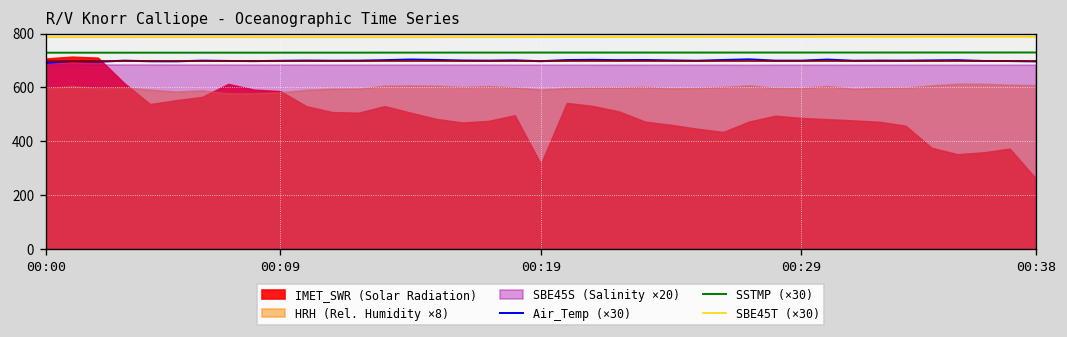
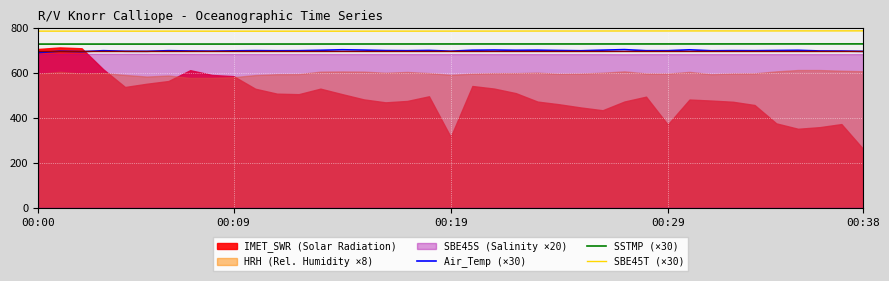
IMET_SWR (Solar Radiation), 00:29: 490 -> 370
